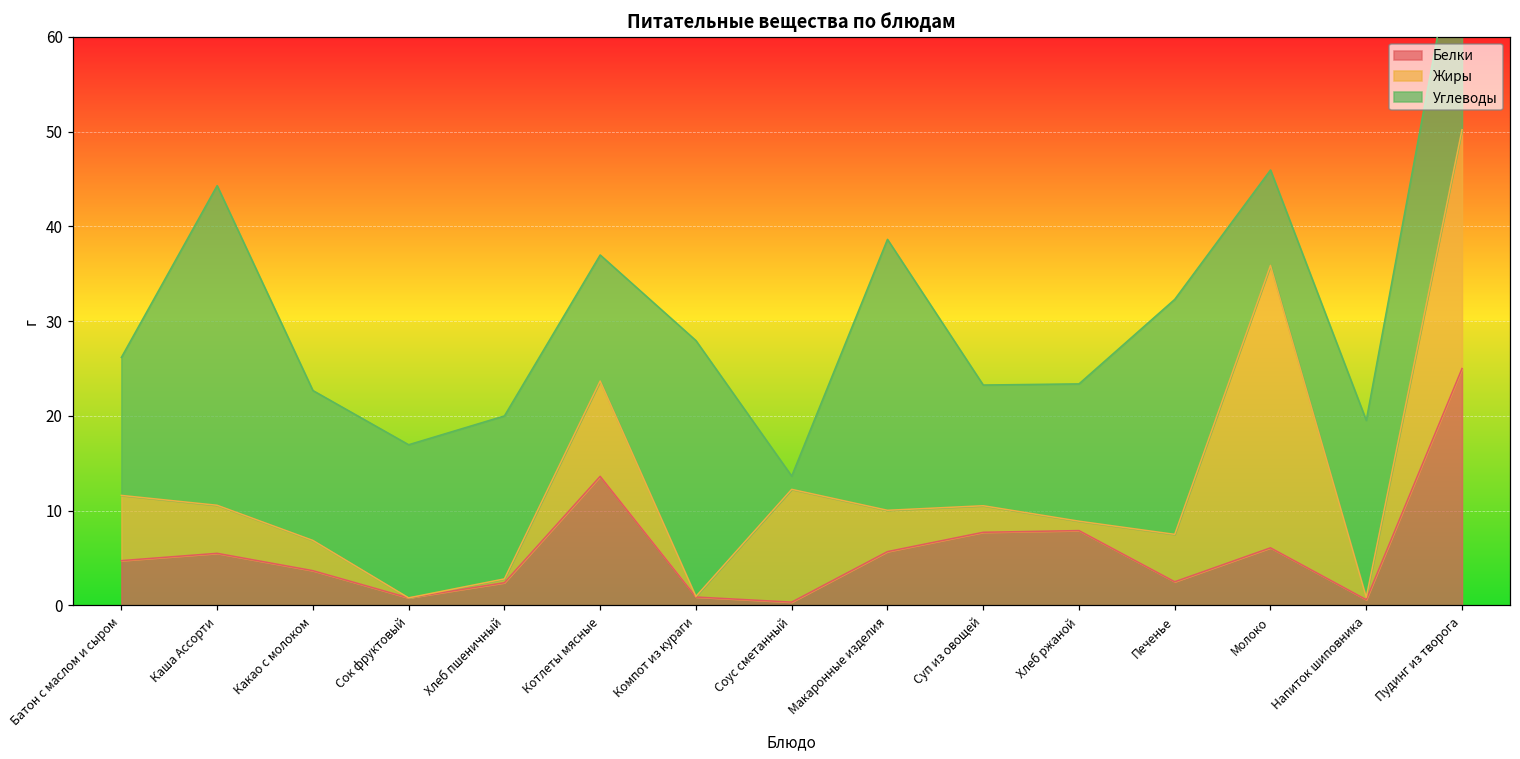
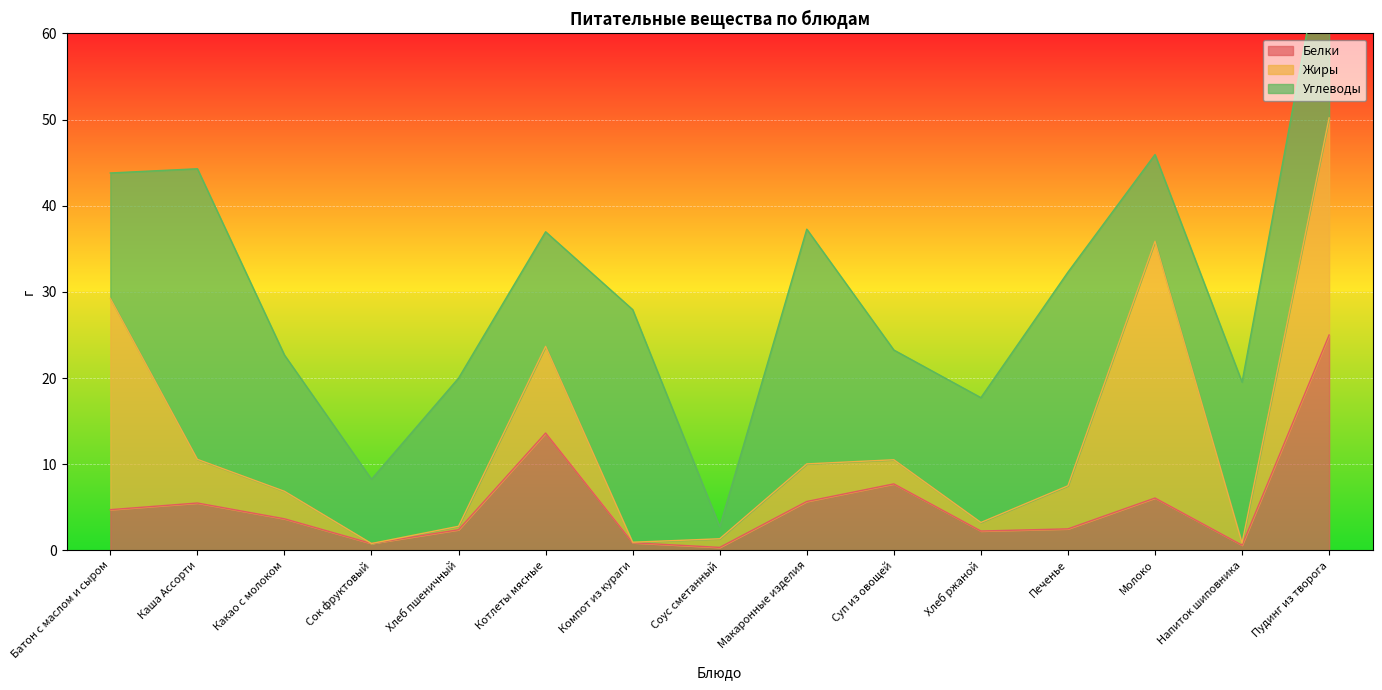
Жиры, Батон с маслом и сыром: 7 -> 25
Углеводы, Сок фруктовый: 16 -> 7
Жиры, Соус сметанный: 12 -> 1
Углеводы, Макаронные изделия: 29 -> 27
Белки, Хлеб ржаной: 8 -> 2
